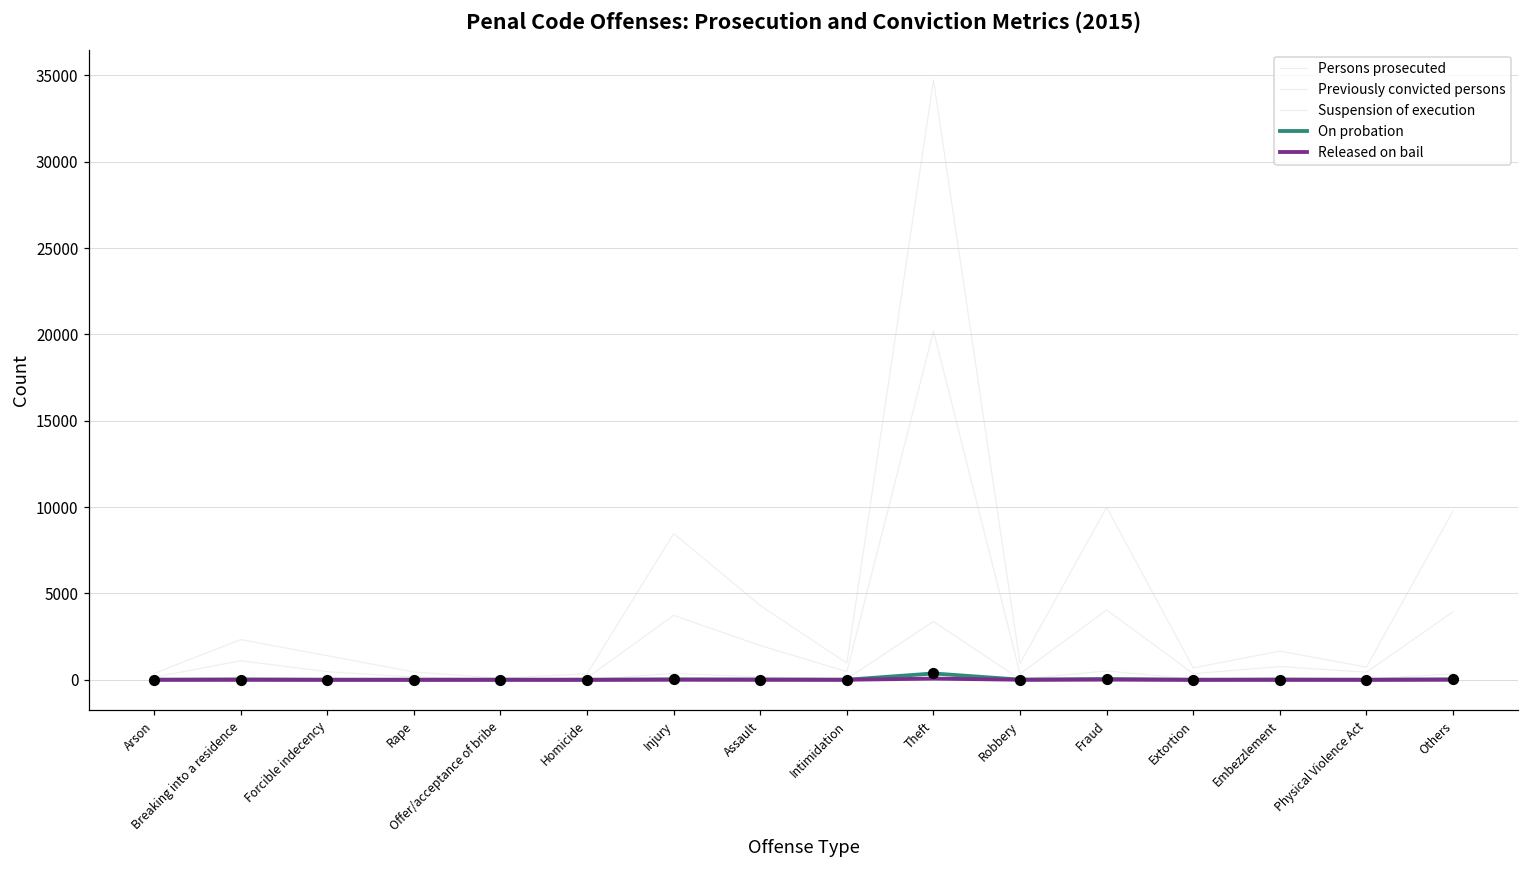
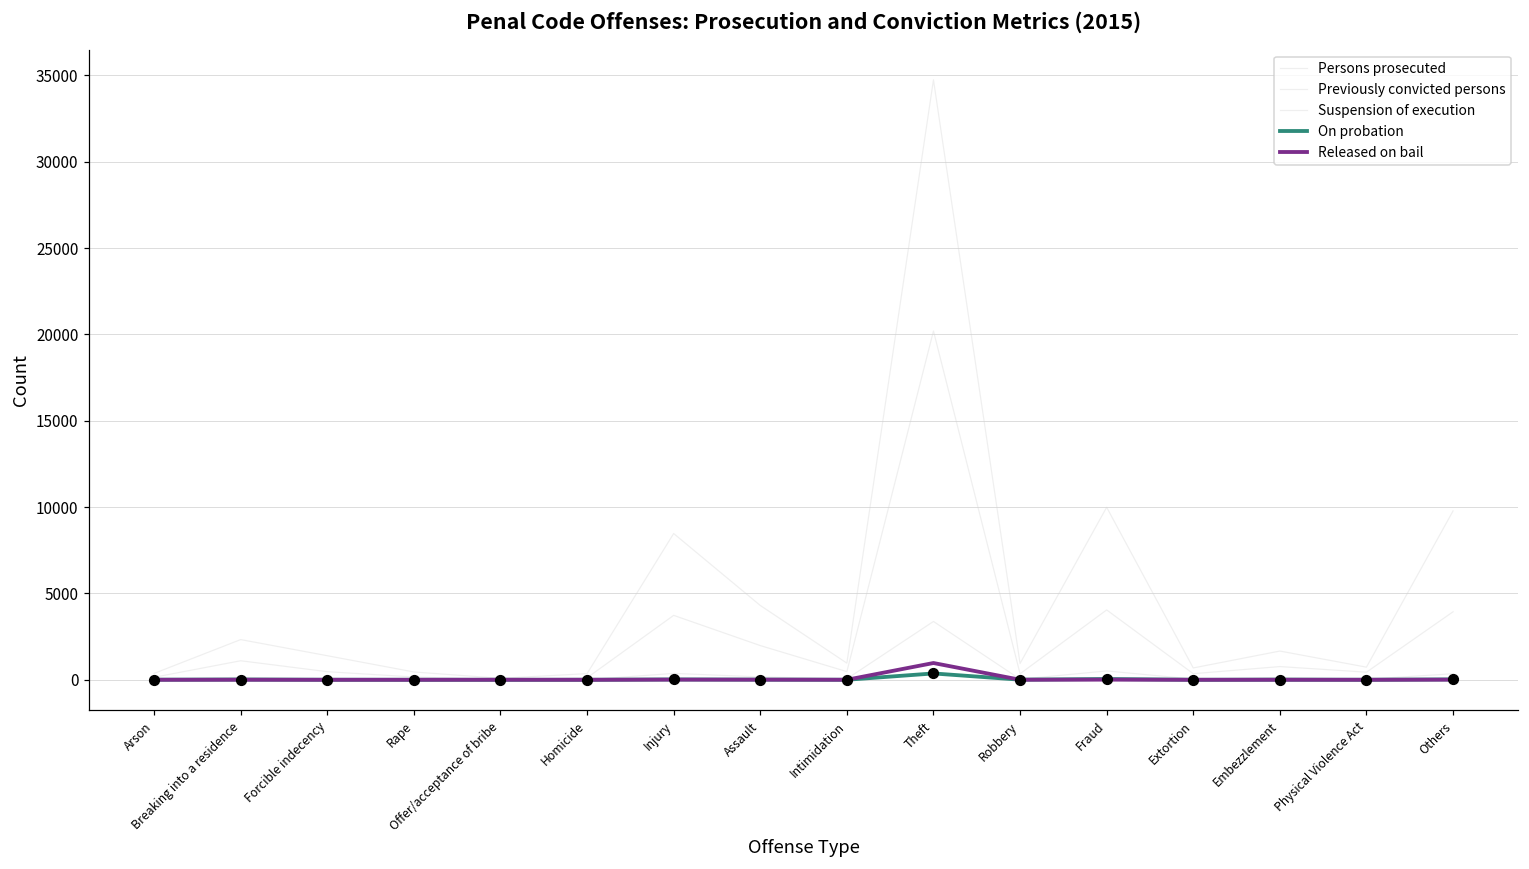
Released on bail, Theft: 100 -> 1000
